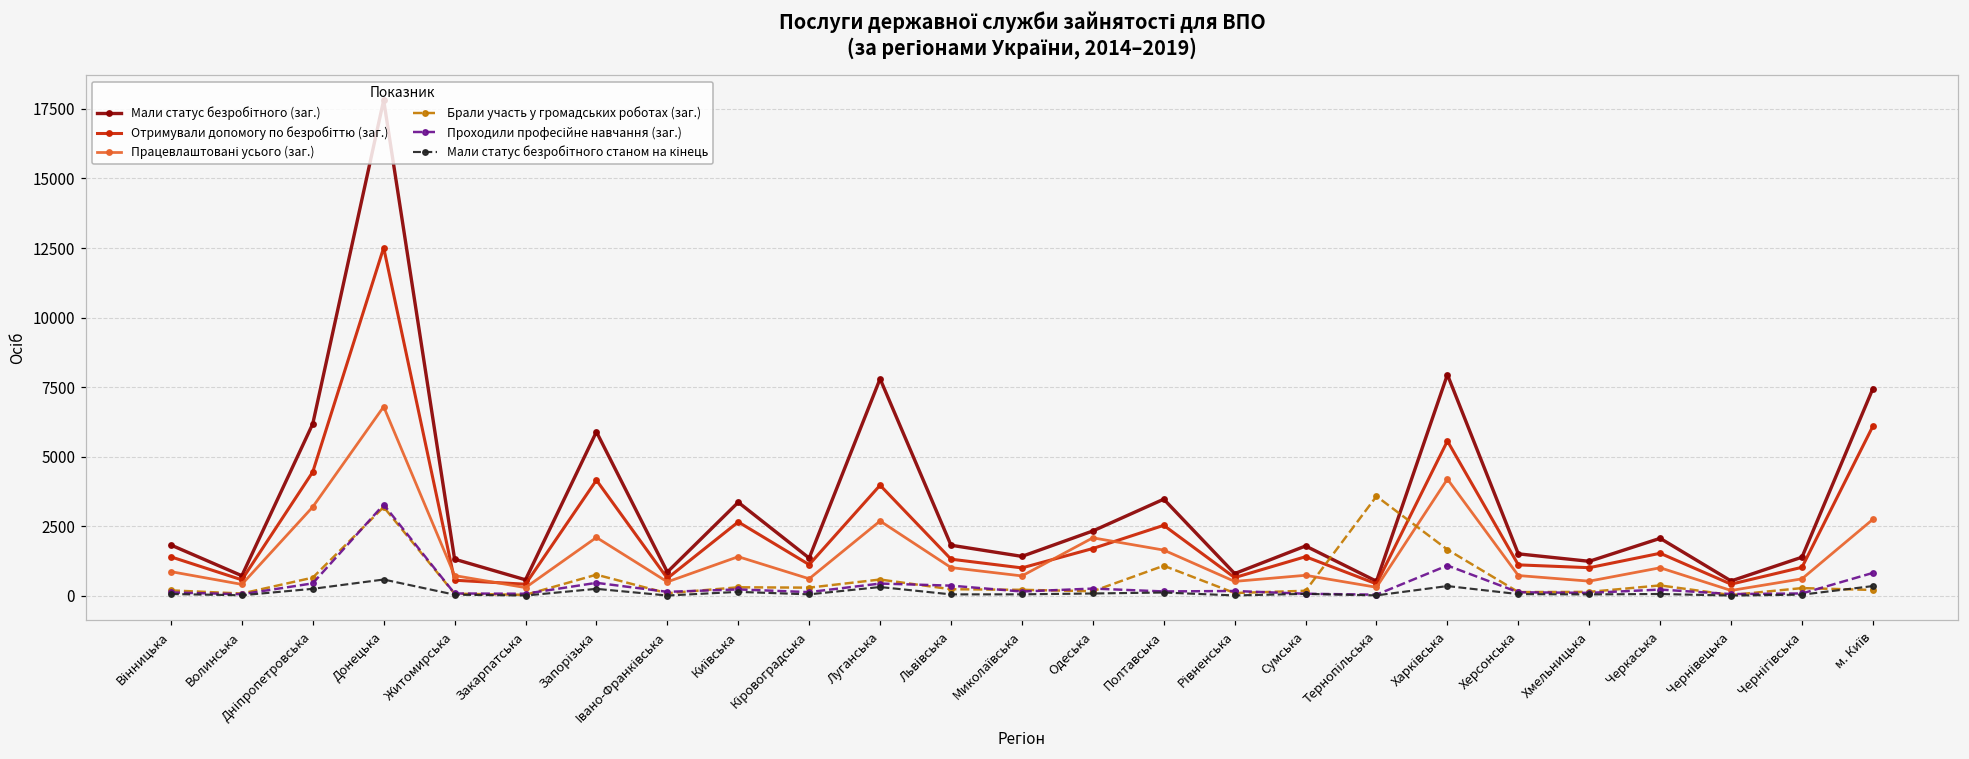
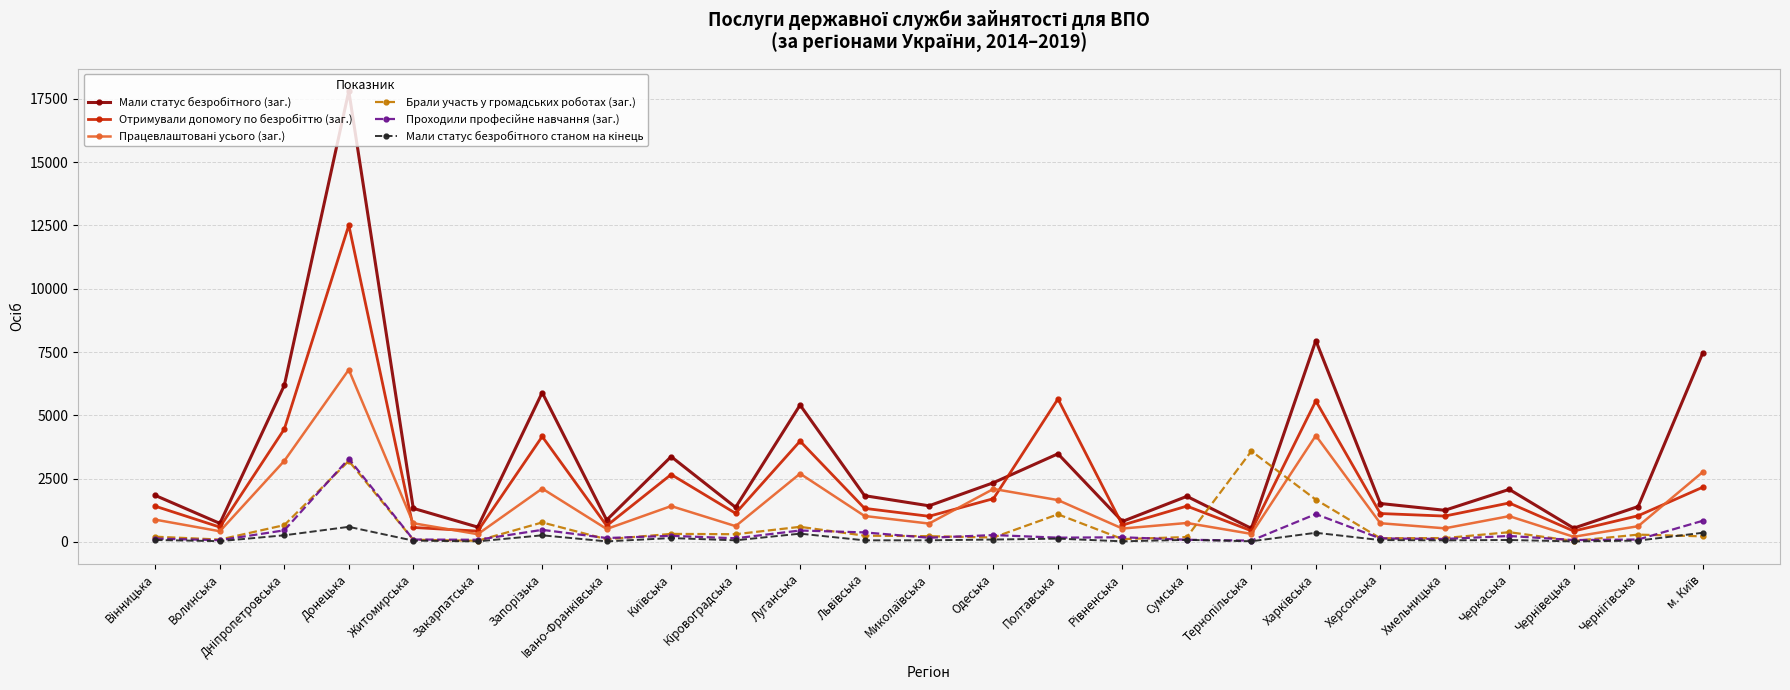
Мали статус безробітного (заг.), Луганська: 7800 -> 5400
Отримували допомогу по безробіттю (заг.), Полтавська: 2500 -> 5600
Отримували допомогу по безробіттю (заг.), м. Київ: 6100 -> 2200
